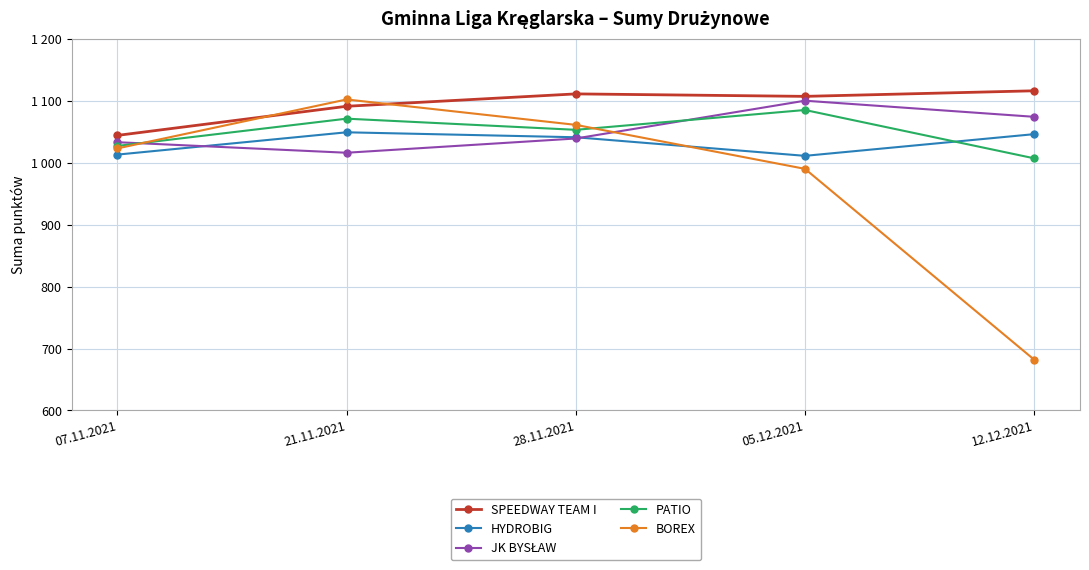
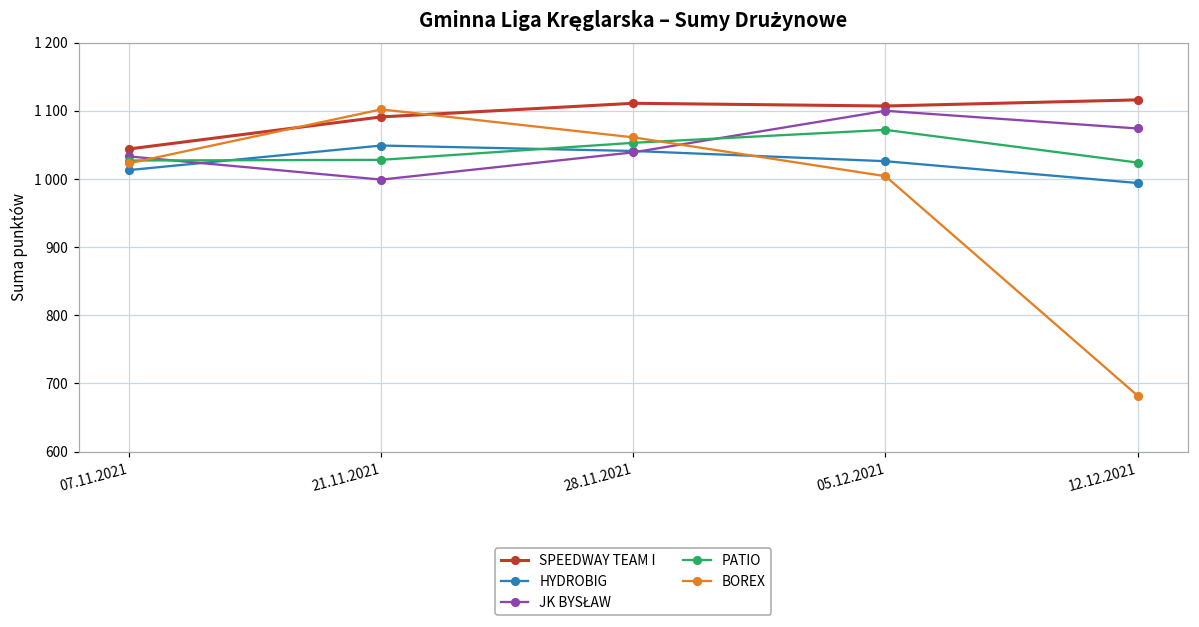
JK BYSŁAW, 21.11.2021: 1020 -> 1000
PATIO, 21.11.2021: 1070 -> 1030
HYDROBIG, 05.12.2021: 1010 -> 1030
PATIO, 05.12.2021: 1090 -> 1070
BOREX, 05.12.2021: 990 -> 1000
HYDROBIG, 12.12.2021: 1050 -> 990
PATIO, 12.12.2021: 1010 -> 1020
